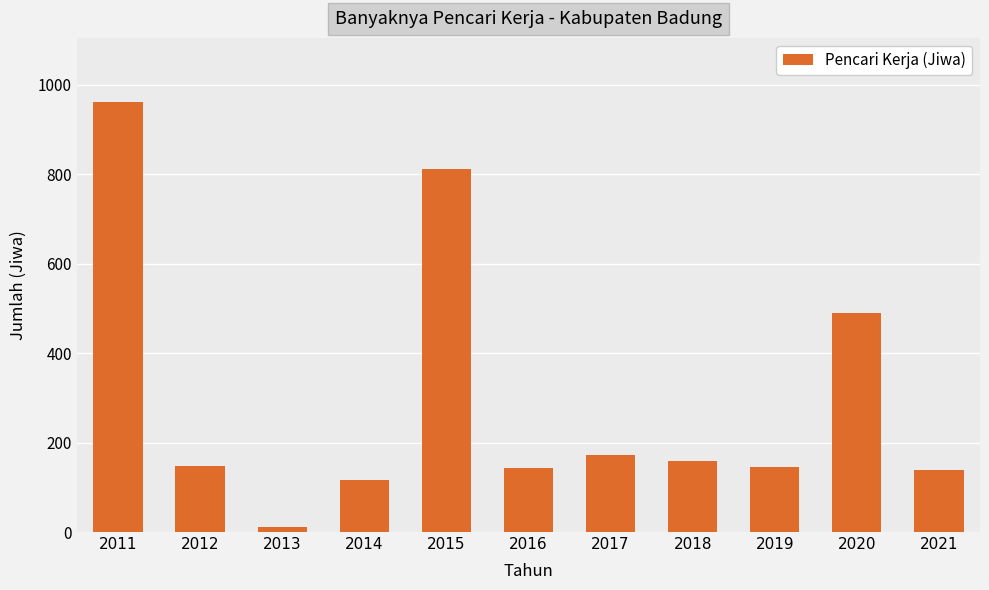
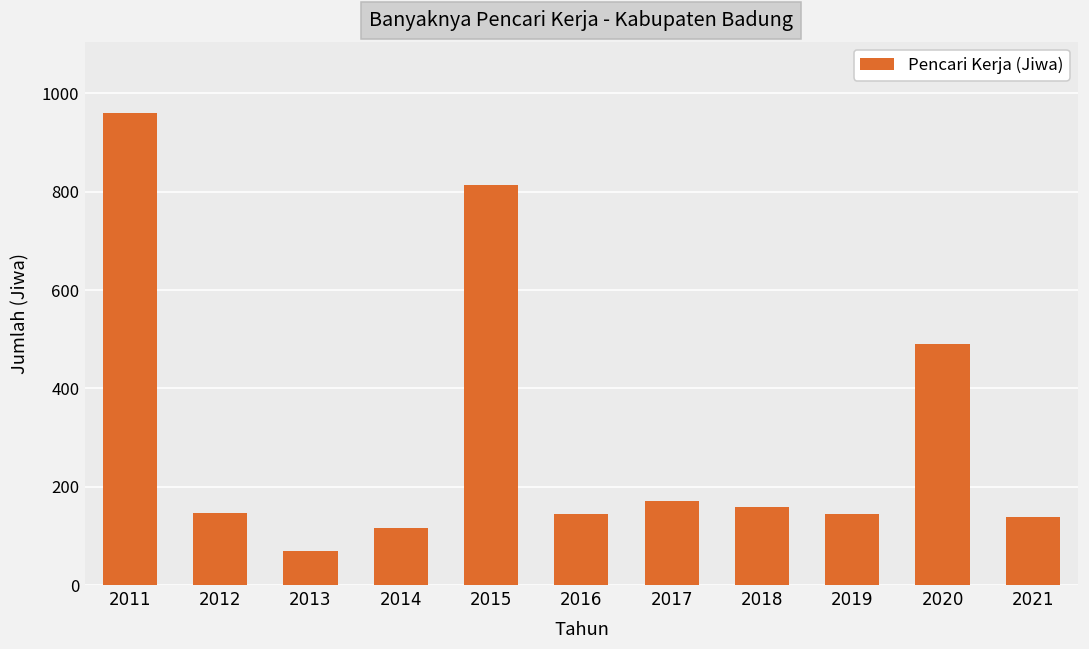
2013: 10 -> 70
